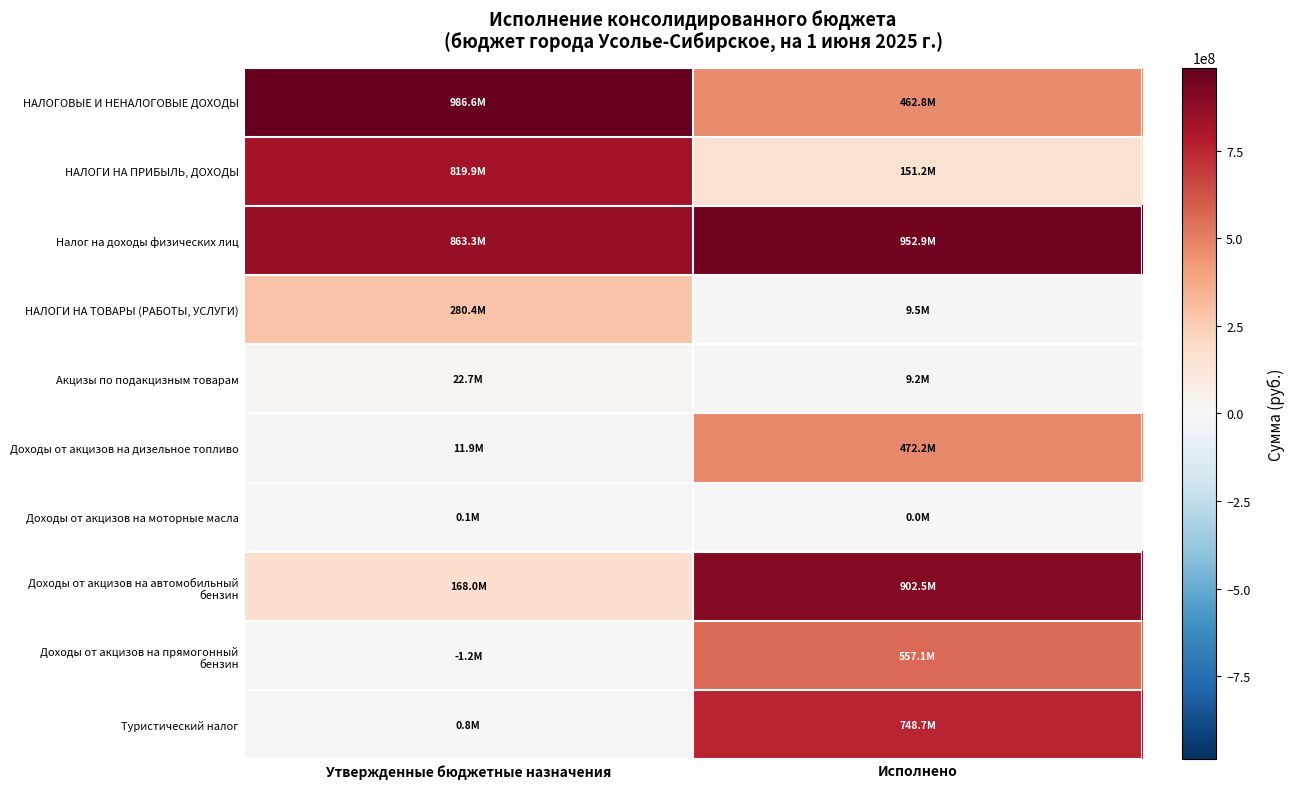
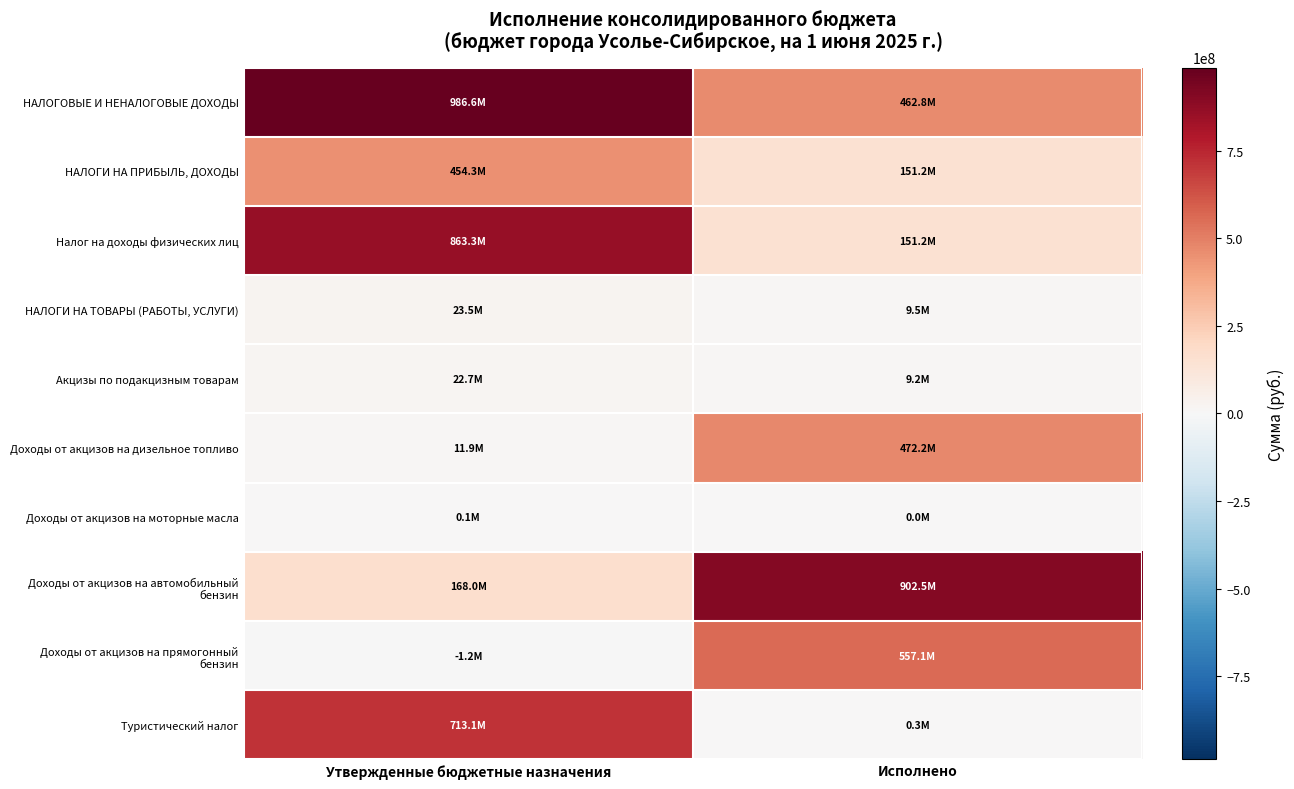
НАЛОГИ НА ПРИБЫЛЬ, ДОХОДЫ, Утвержденные бюджетные назначения: 819.9M -> 454.3M
Налог на доходы физических лиц, Исполнено: 952.9M -> 151.2M
НАЛОГИ НА ТОВАРЫ (РАБОТЫ, УСЛУГИ), Утвержденные бюджетные назначения: 280.4M -> 23.5M
Туристический налог, Утвержденные бюджетные назначения: 0.8M -> 713.1M
Туристический налог, Исполнено: 748.7M -> 0.3M
